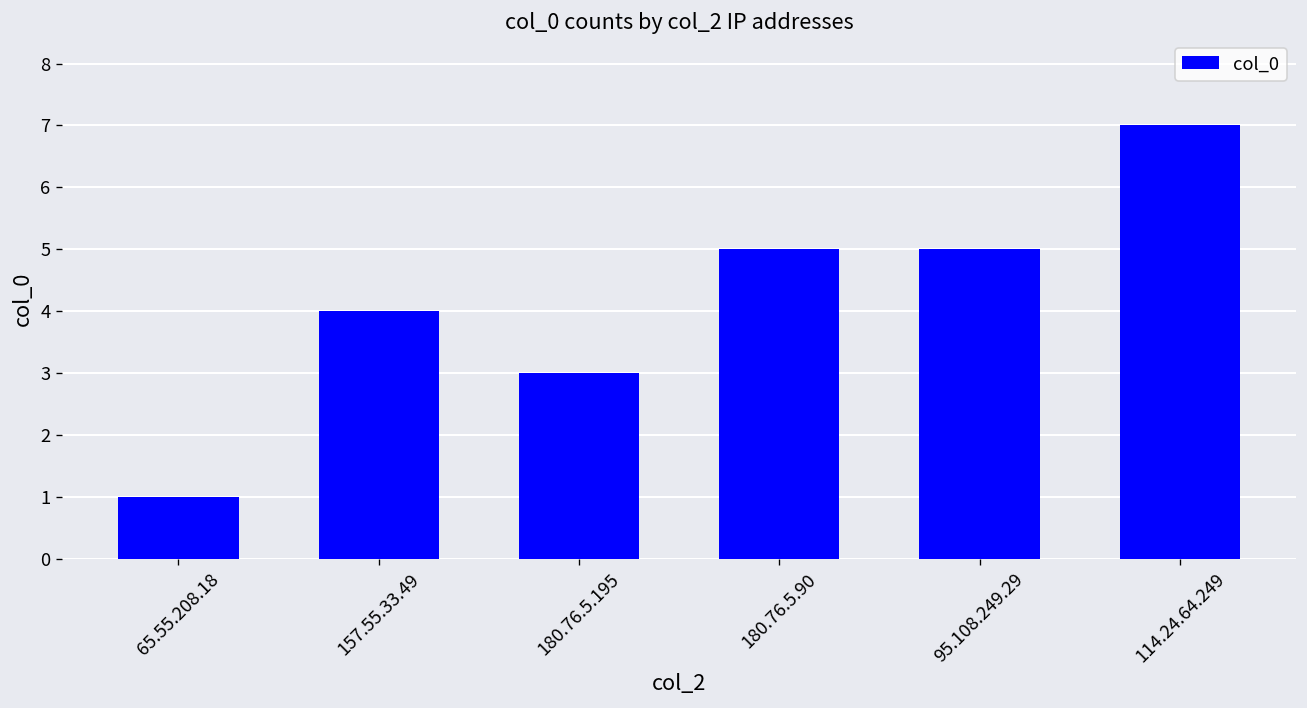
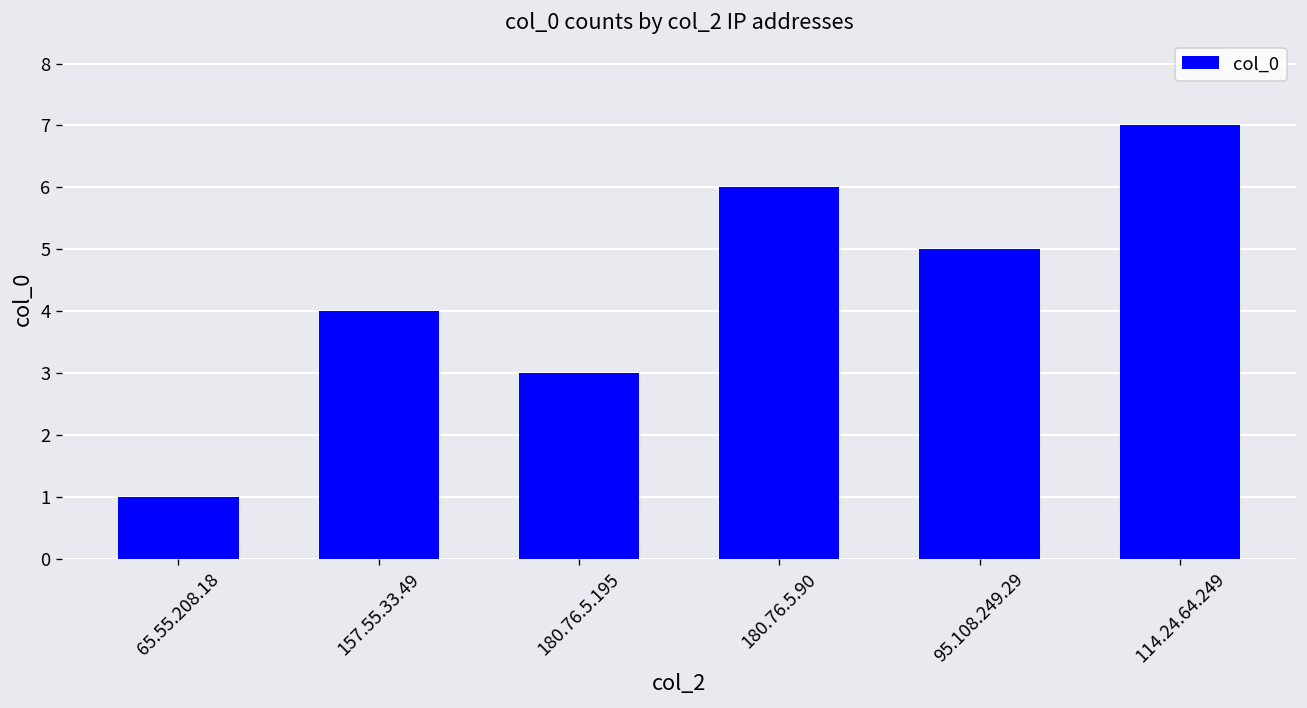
180.76.5.90: 5 -> 6
